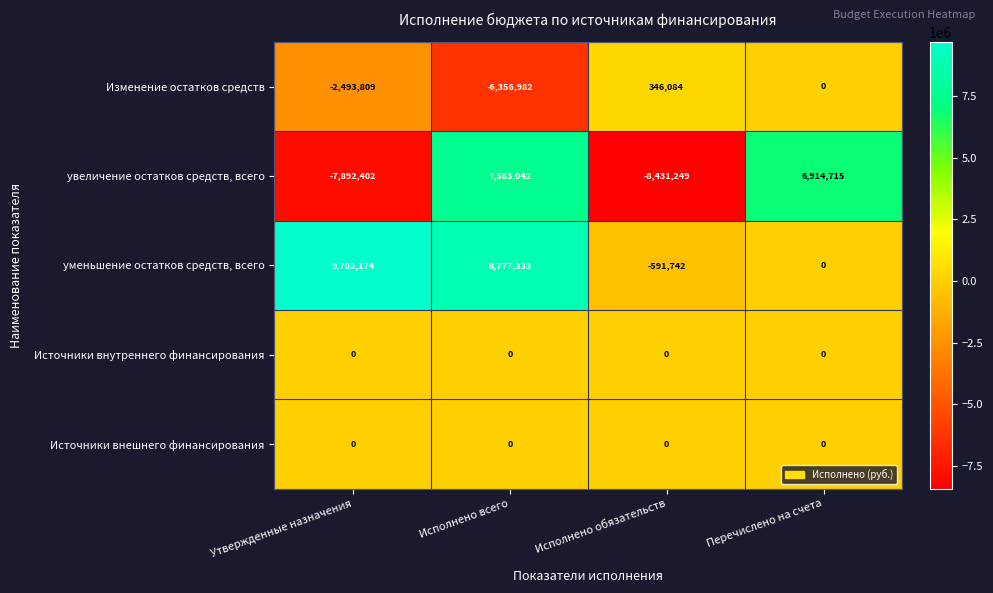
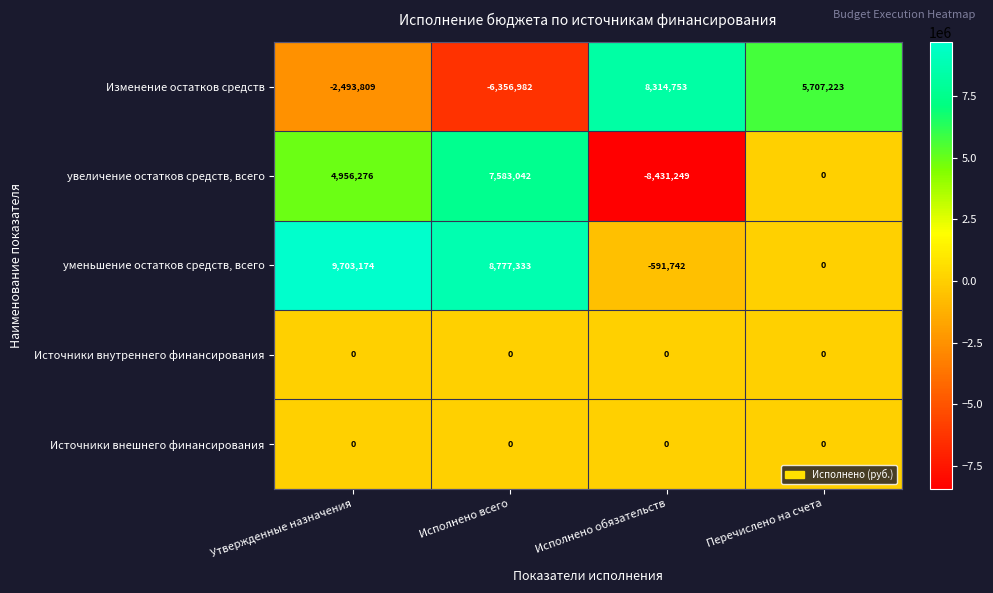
Изменение остатков средств, Исполнено обязательств: 346,084 -> 8,314,753
Изменение остатков средств, Перечислено на счета: 0 -> 5,707,223
увеличение остатков средств, всего, Утвержденные назначения: -7,892,402 -> 4,956,276
увеличение остатков средств, всего, Перечислено на счета: 6,914,715 -> 0
